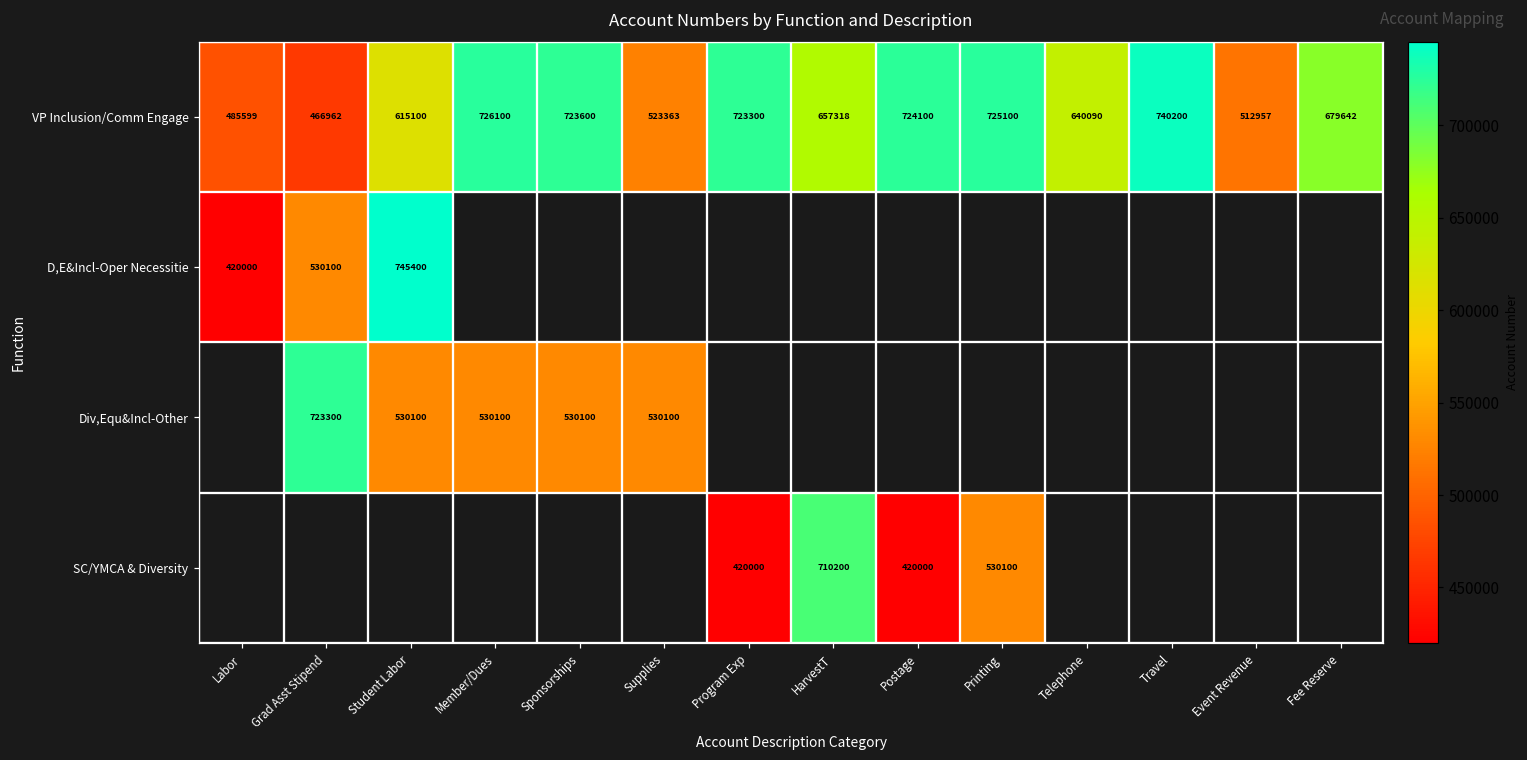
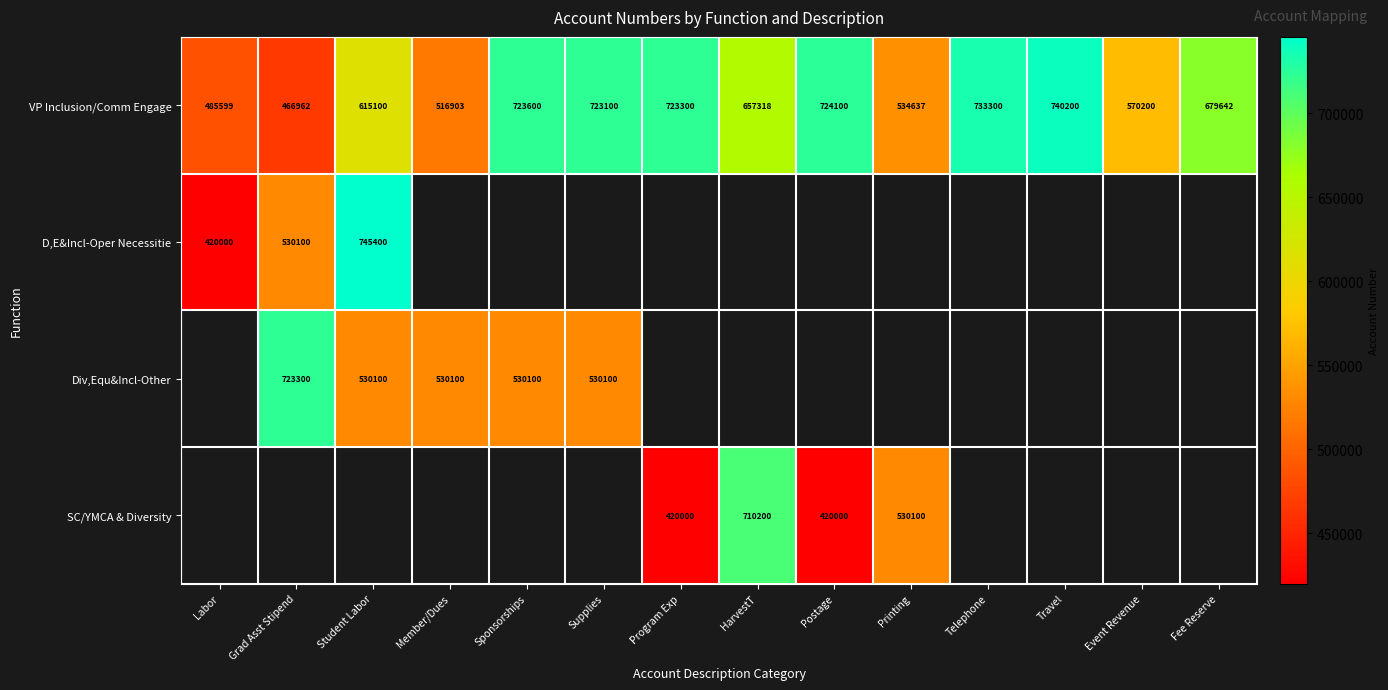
VP Inclusion/Comm Engage, Member/Dues: 726100 -> 516903
VP Inclusion/Comm Engage, Supplies: 523363 -> 723100
VP Inclusion/Comm Engage, Printing: 725100 -> 534637
VP Inclusion/Comm Engage, Telephone: 640090 -> 733300
VP Inclusion/Comm Engage, Event Revenue: 512957 -> 570200
